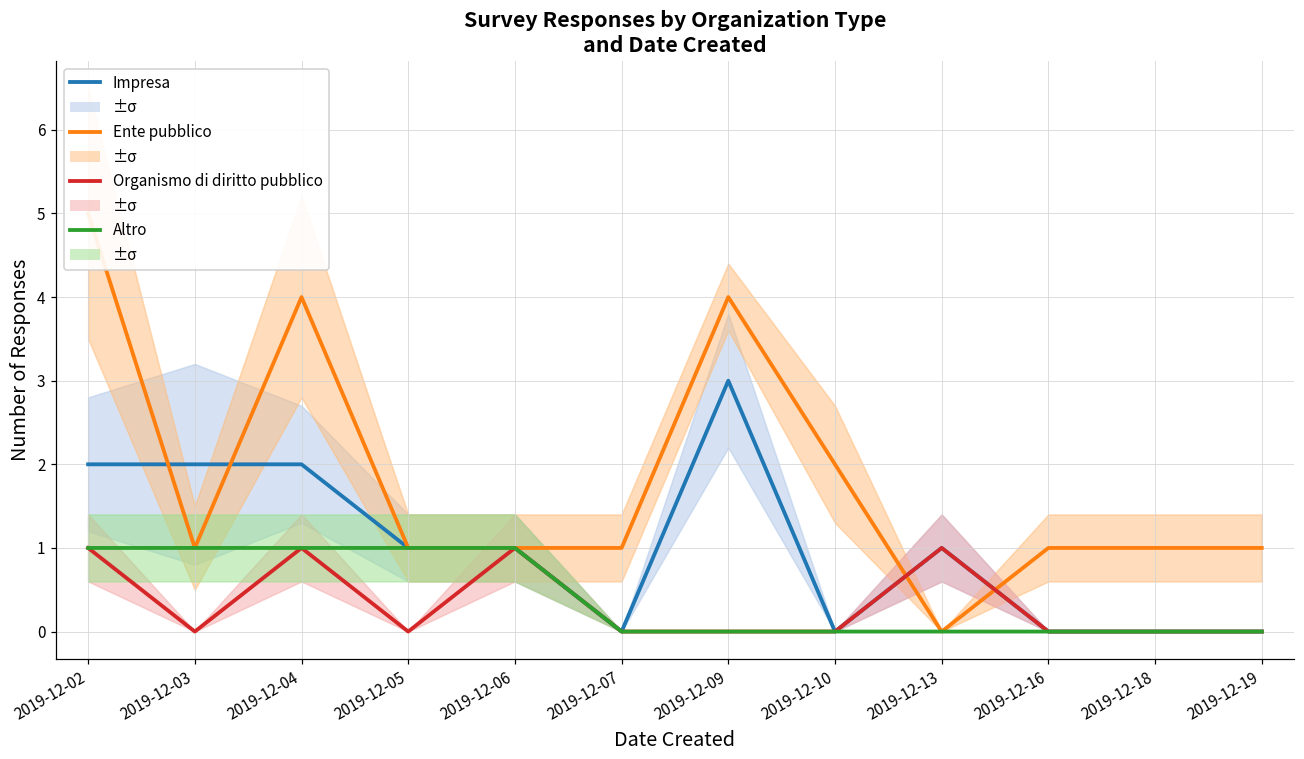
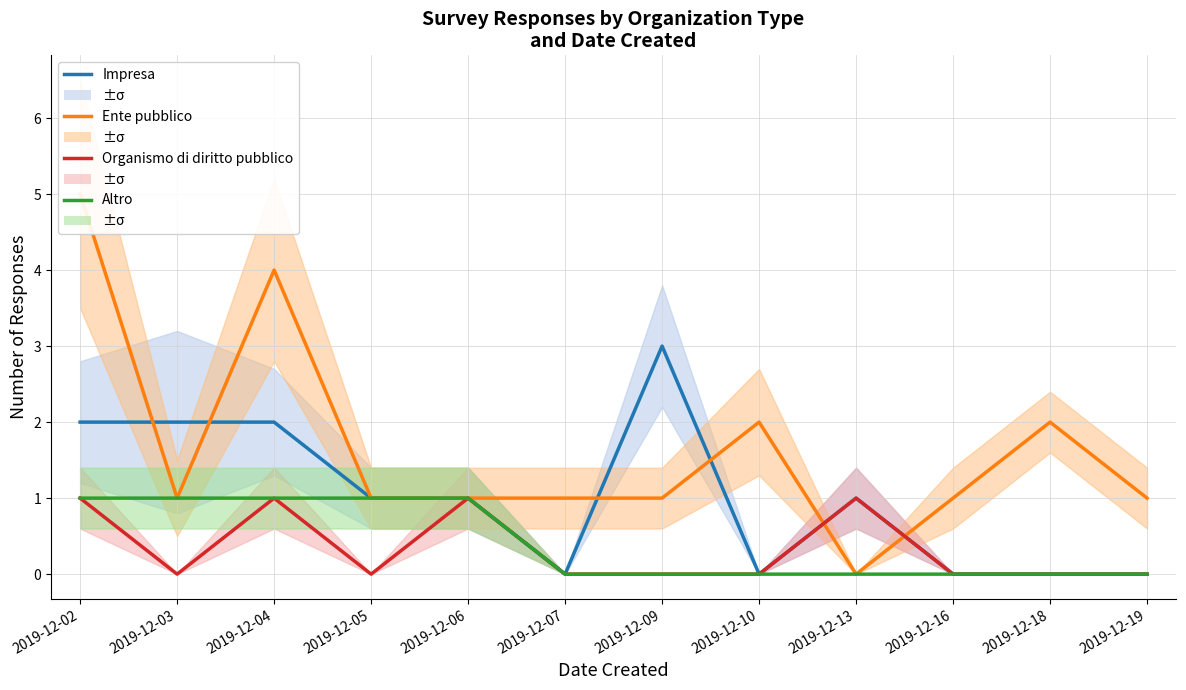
Ente pubblico, 2019-12-09: 4 -> 1
Ente pubblico, 2019-12-18: 1 -> 2
